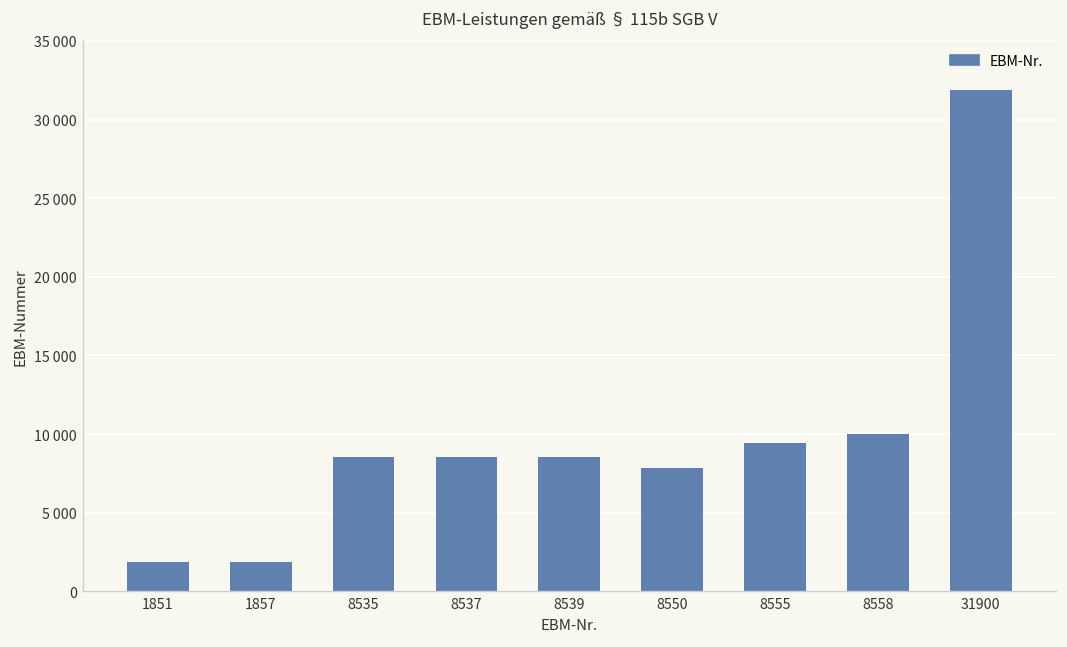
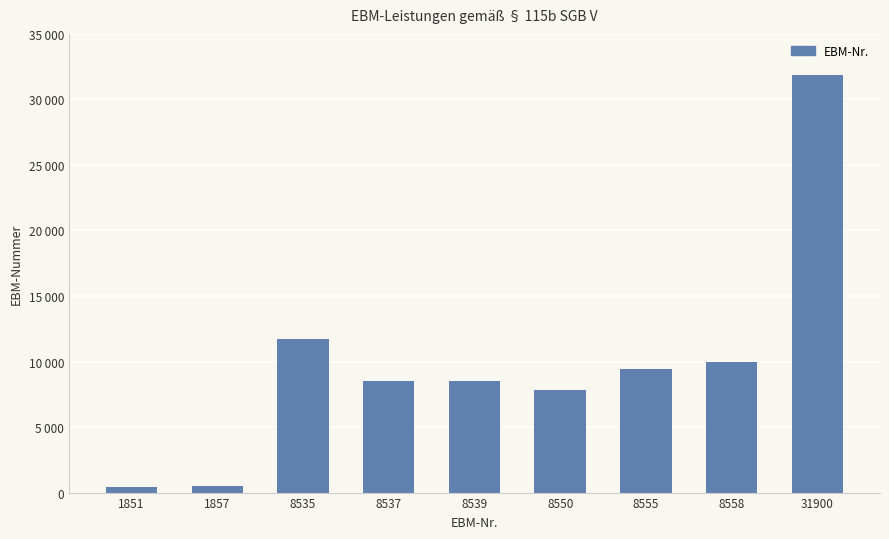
1851: 1900 -> 400
1857: 1900 -> 500
8535: 8500 -> 11700
